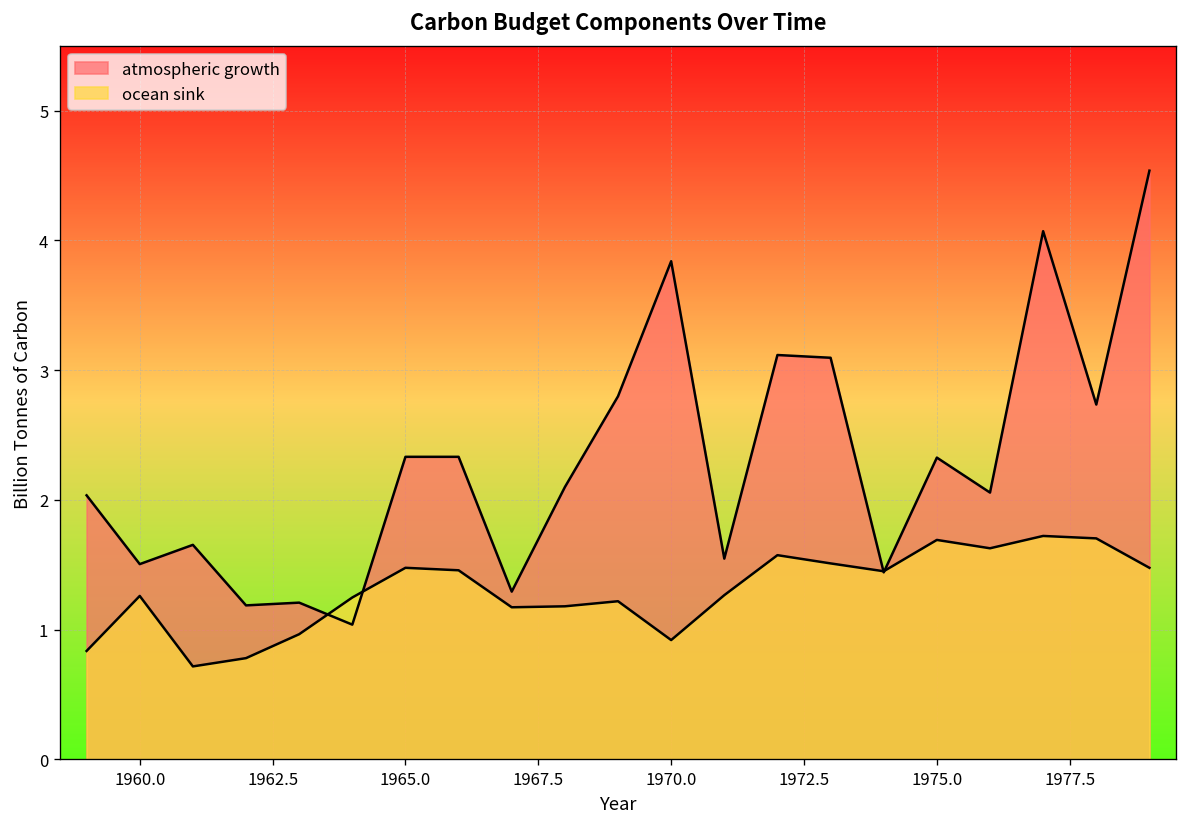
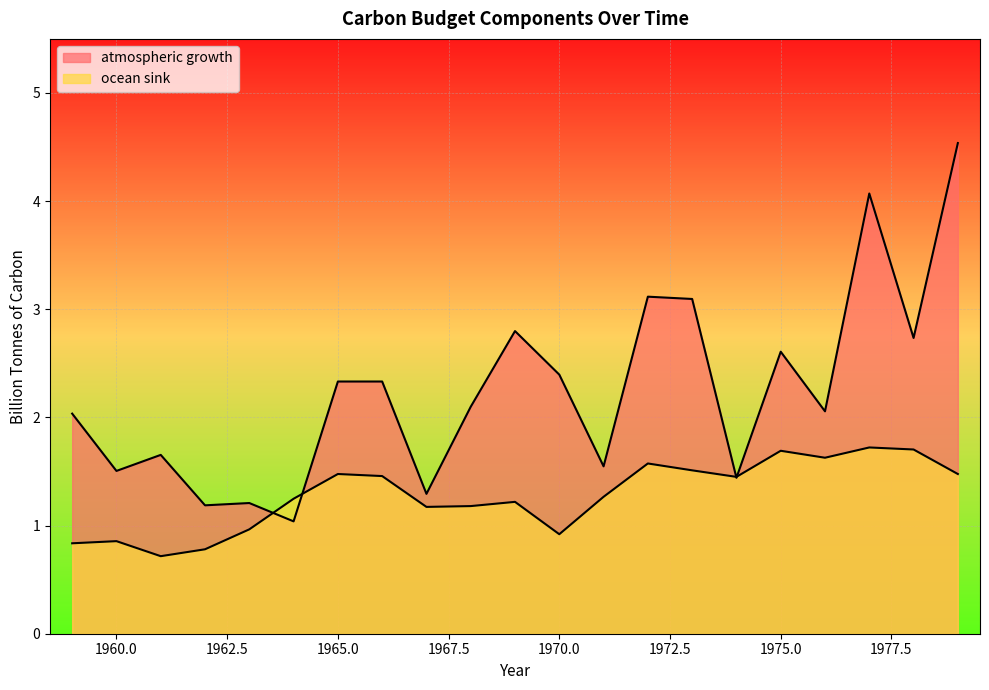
ocean sink, 1960.0: 1.26 -> 0.86
atmospheric growth, 1970.0: 3.84 -> 2.40
atmospheric growth, 1975.0: 2.33 -> 2.61
